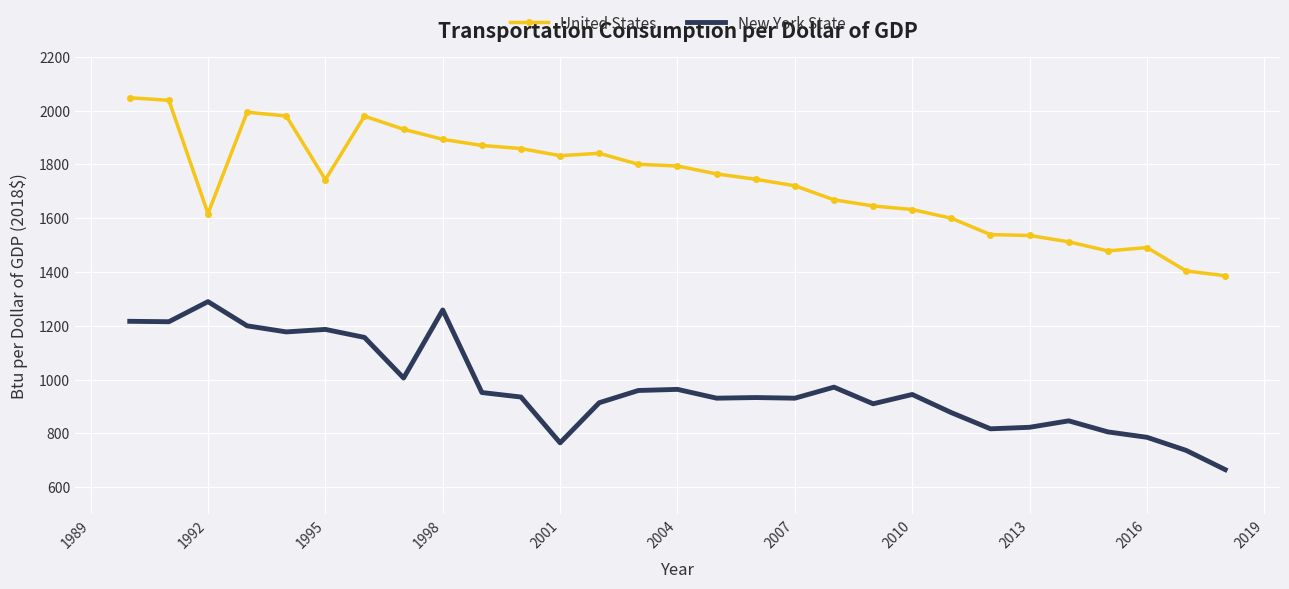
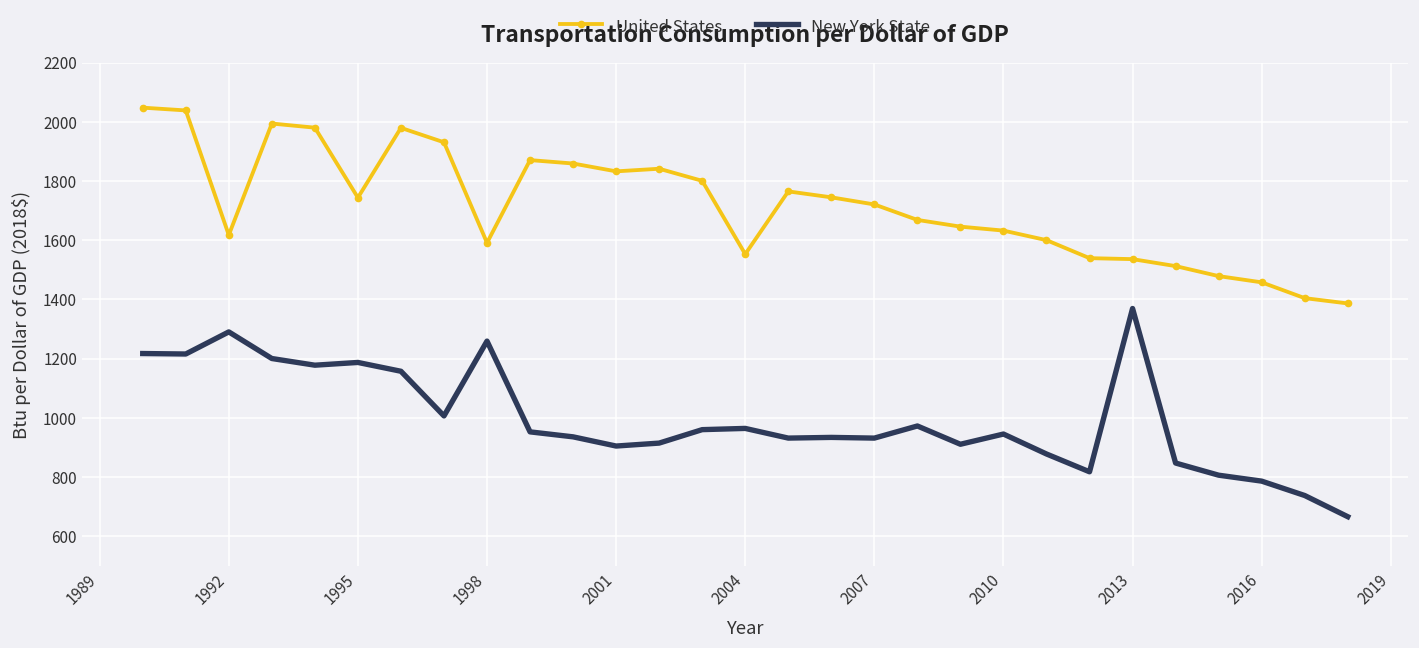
United States, 1998: 1890 -> 1590
New York State, 2001: 770 -> 900
United States, 2004: 1790 -> 1550
New York State, 2013: 820 -> 1370
United States, 2016: 1490 -> 1460
